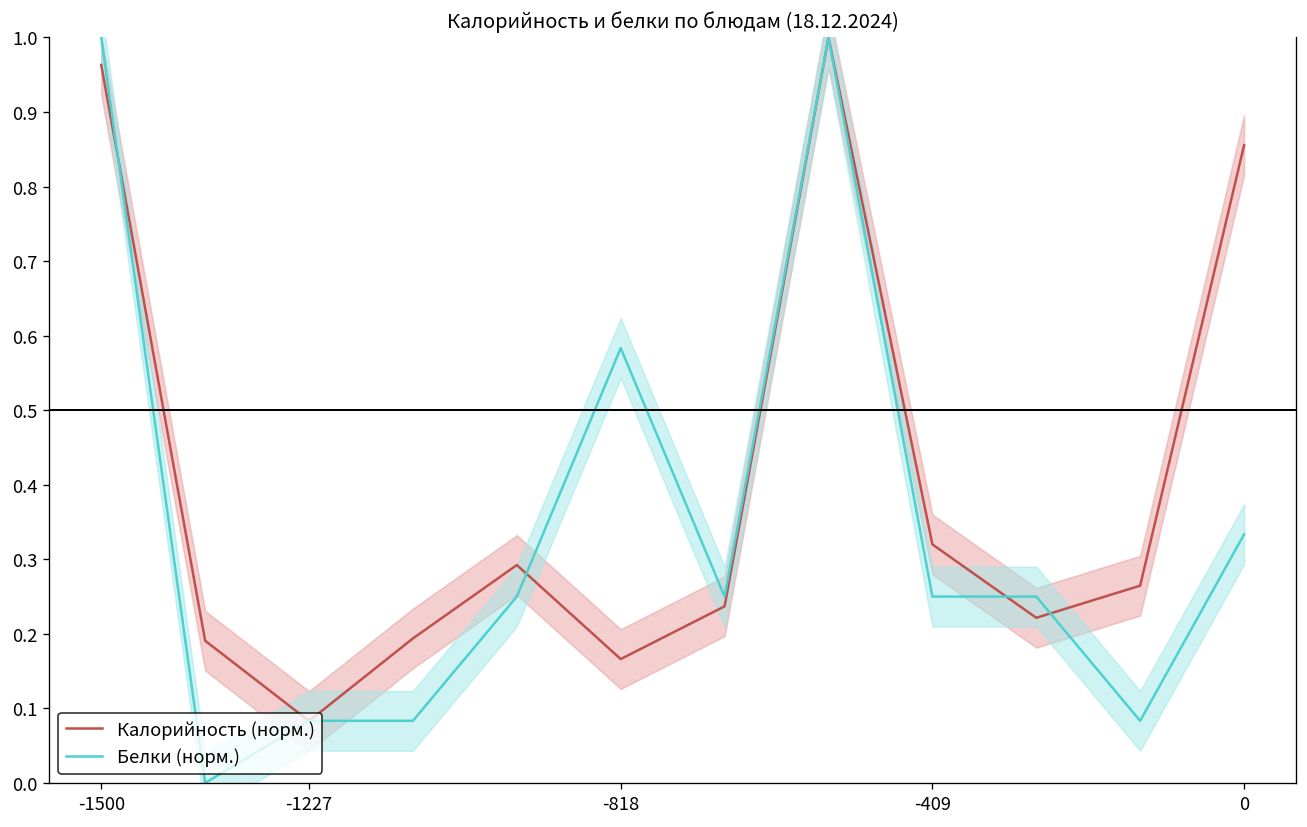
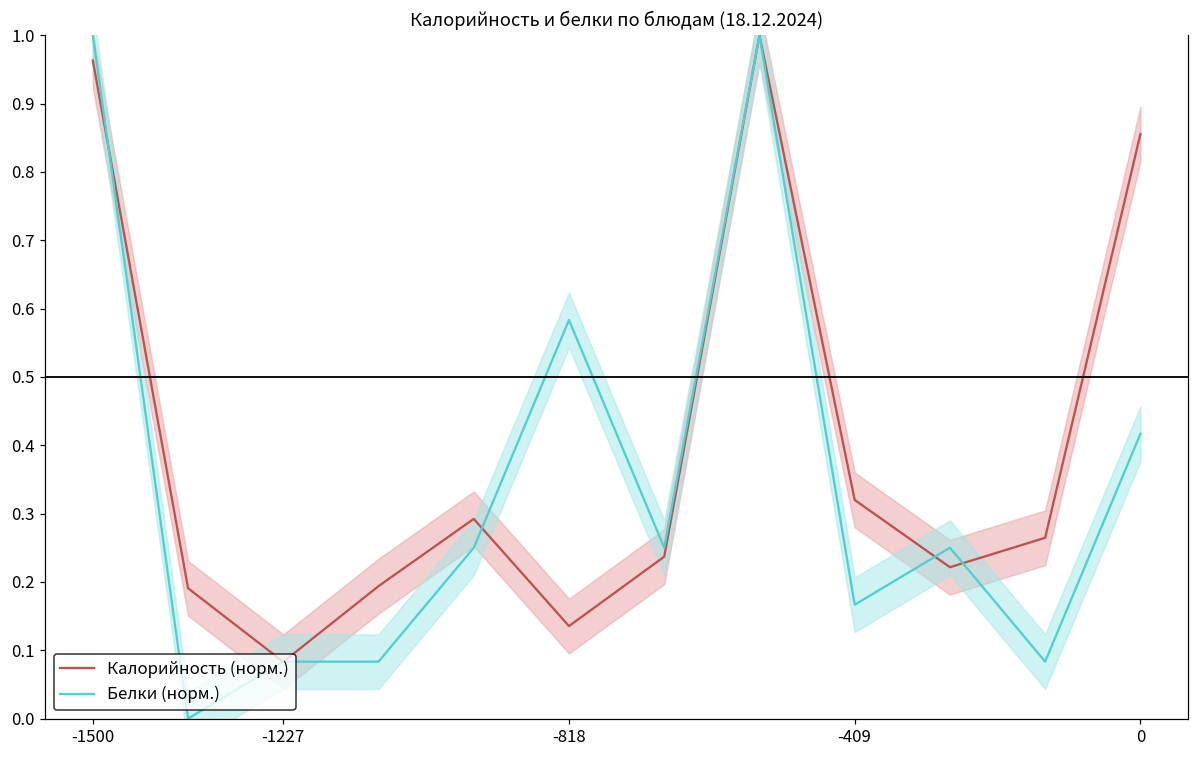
Калорийность (норм.), -818: 0.17 -> 0.14
Белки (норм.), -409: 0.25 -> 0.17
Белки (норм.), 0: 0.33 -> 0.42
